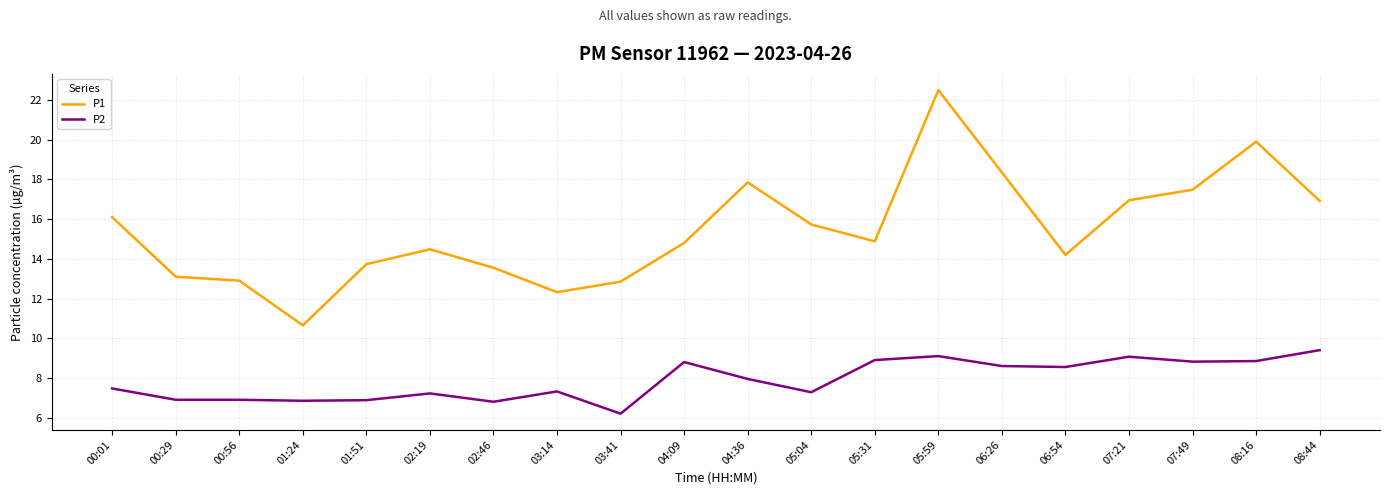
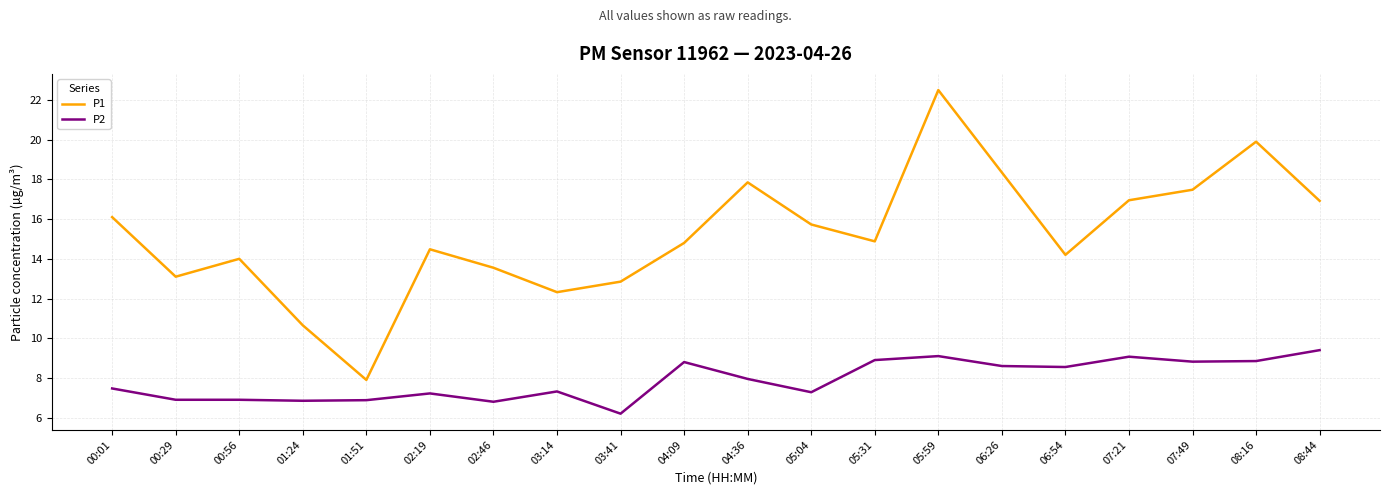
P1, 00:56: 12.9 -> 14.0
P1, 01:51: 13.7 -> 7.9
